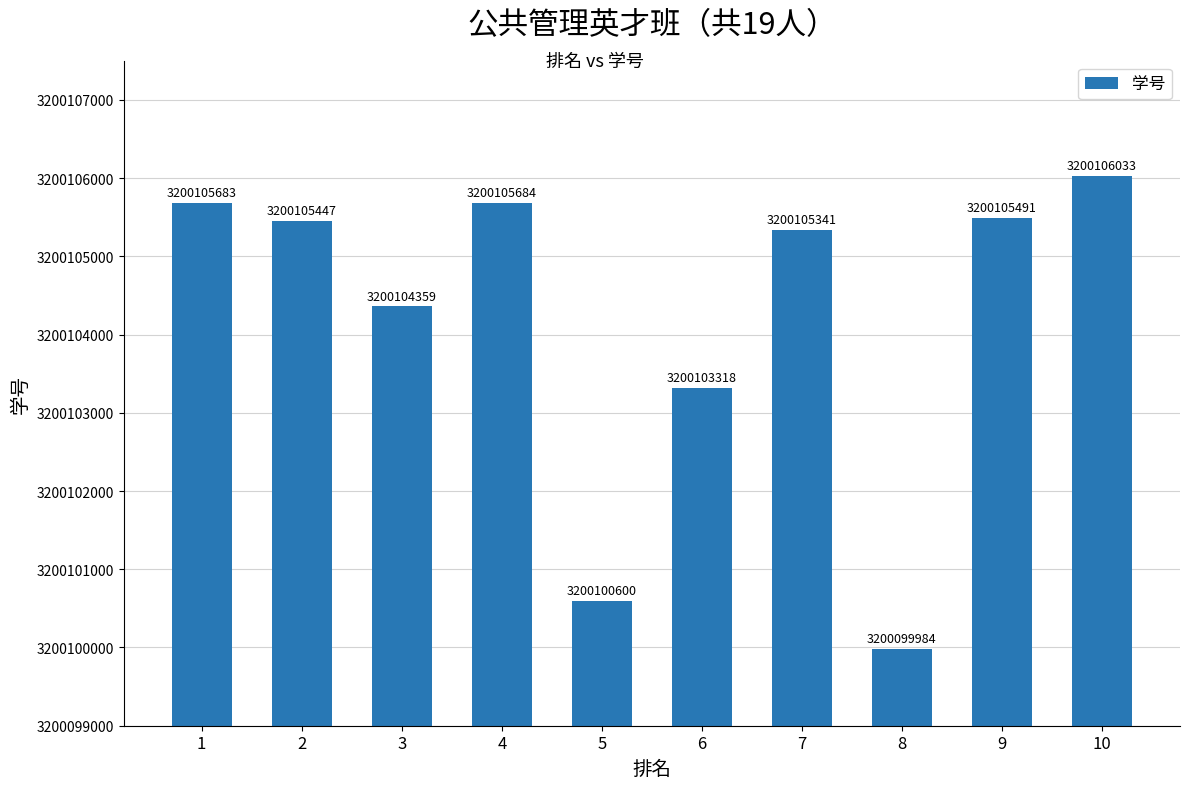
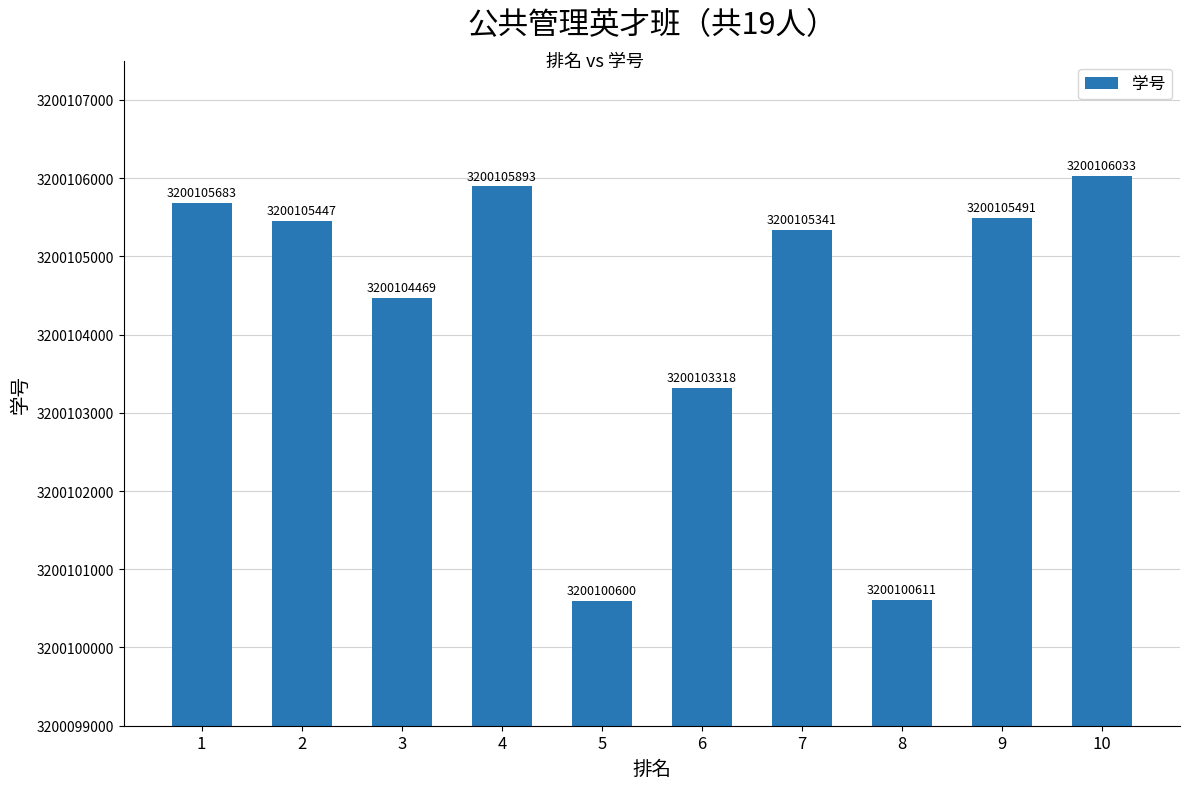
3: 3200104359 -> 3200104469
4: 3200105684 -> 3200105893
8: 3200099984 -> 3200100611
